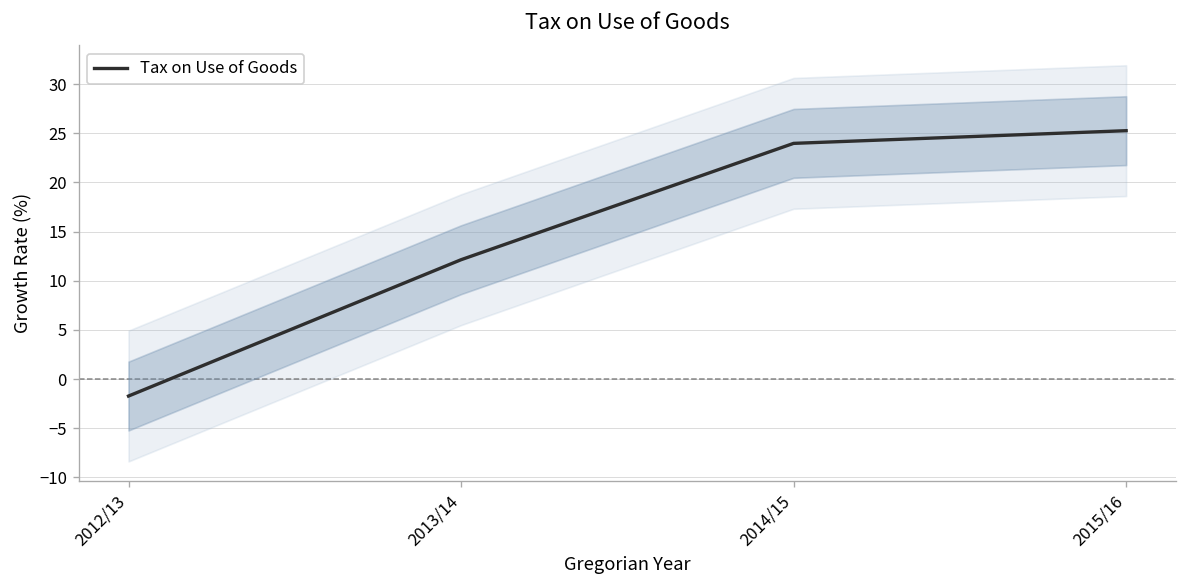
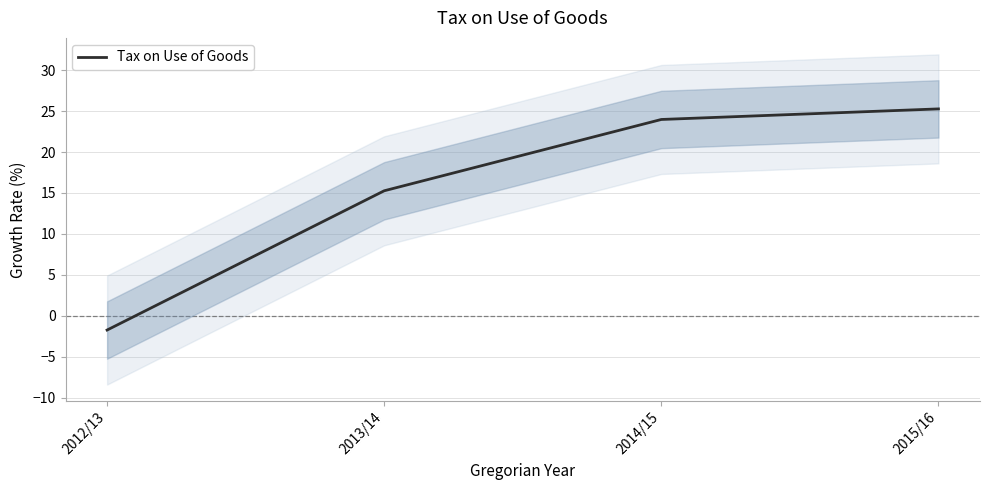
Tax on Use of Goods, 2013/14: 12 -> 15
